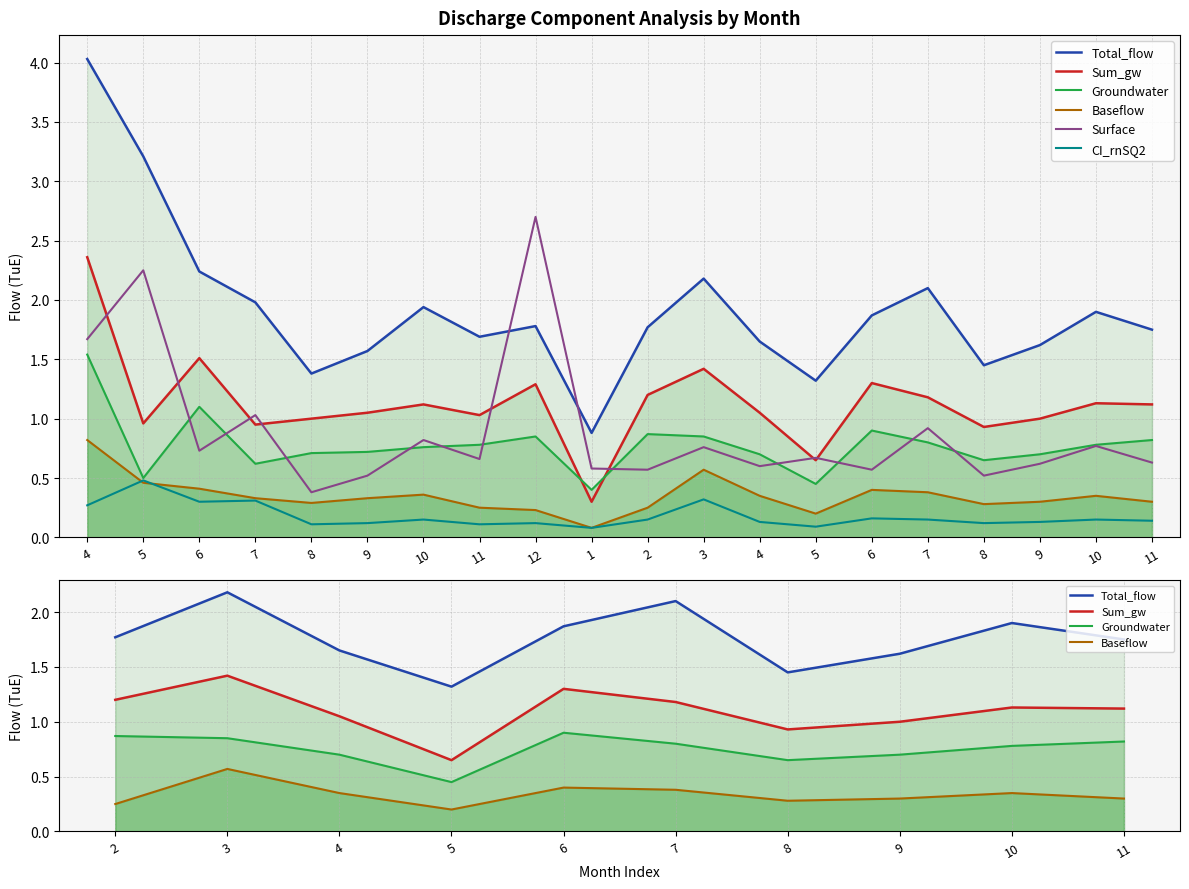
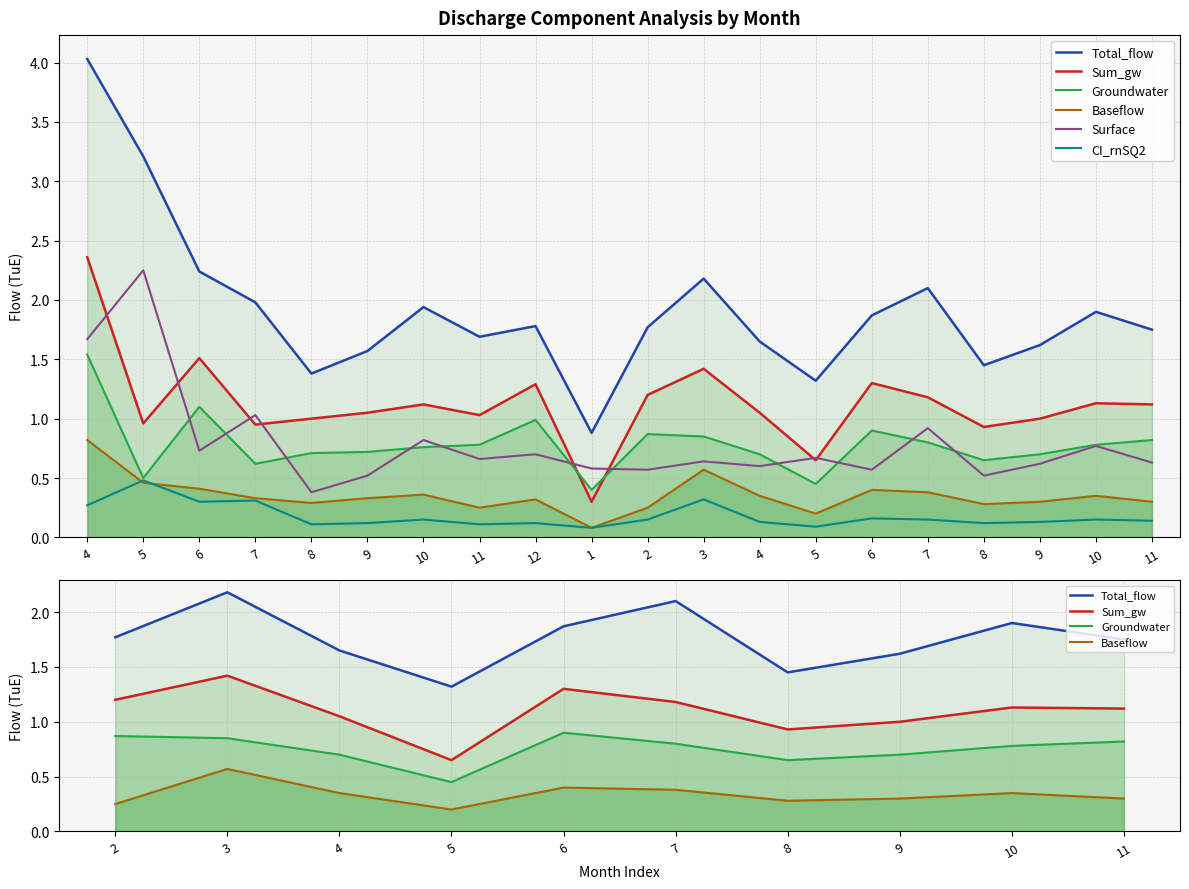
Discharge Component Analysis by Month, Groundwater, 12: 0.85 -> 0.99
Discharge Component Analysis by Month, Baseflow, 12: 0.23 -> 0.32
Discharge Component Analysis by Month, Surface, 12: 2.7 -> 0.7
Discharge Component Analysis by Month, Surface, 3: 0.76 -> 0.64
